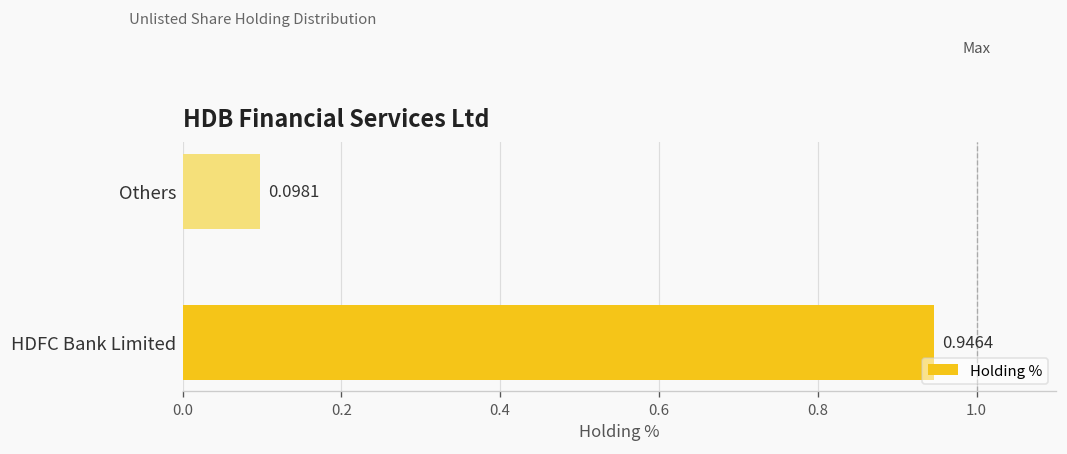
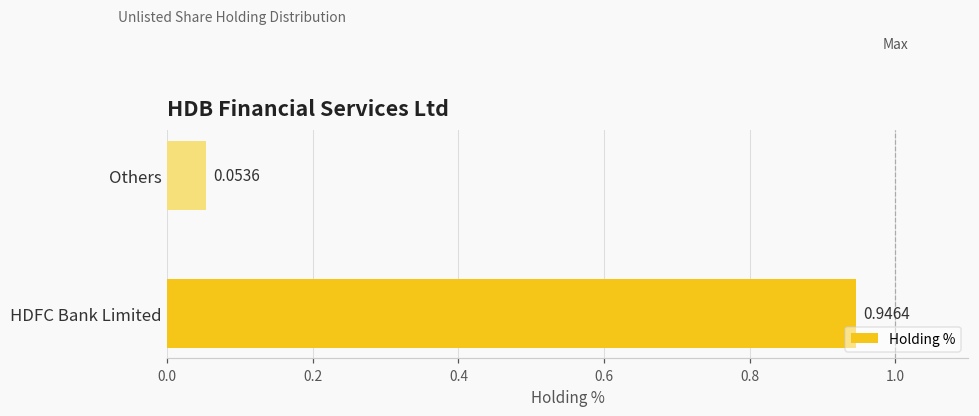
Others: 0.0981 -> 0.0536
